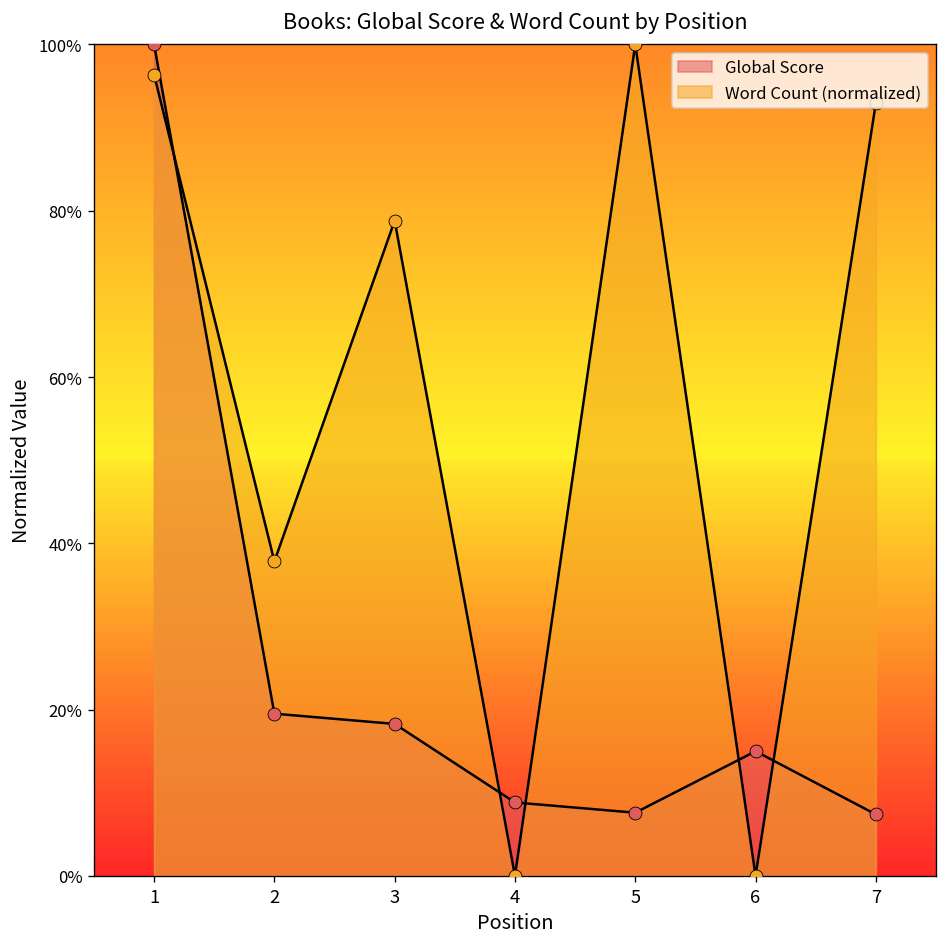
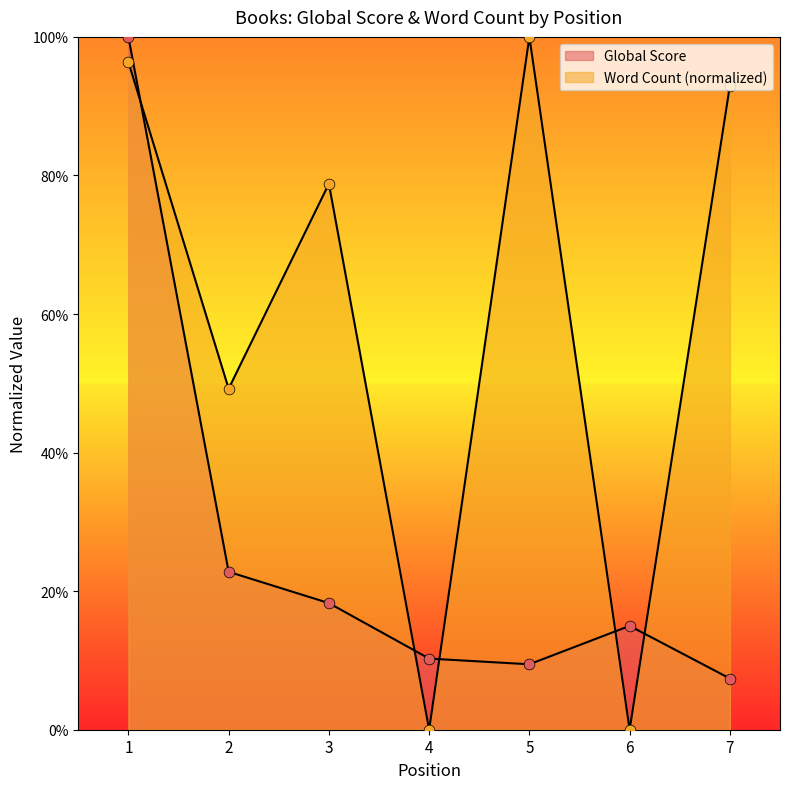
Global Score, 2: 20% -> 23%
Word Count (normalized), 2: 38% -> 49%
Global Score, 4: 9% -> 10%
Global Score, 5: 8% -> 9%
